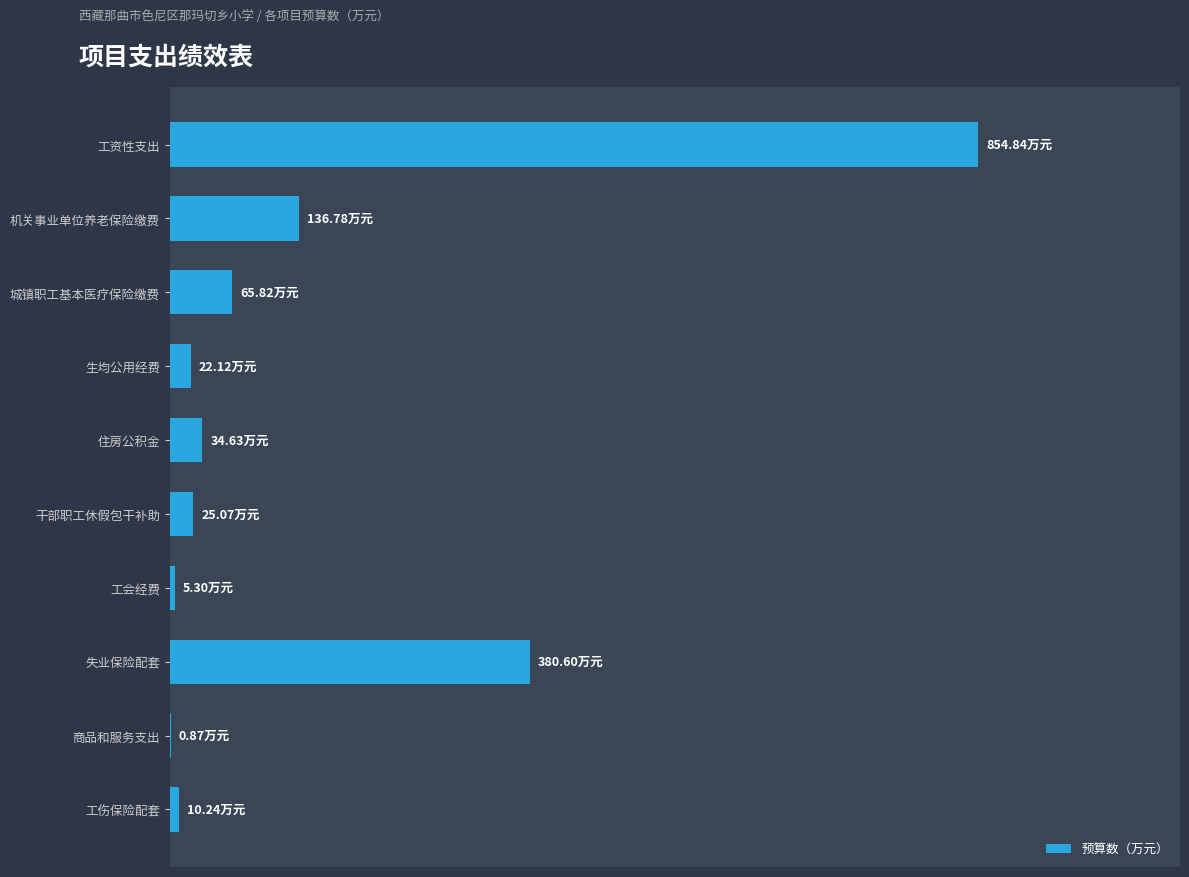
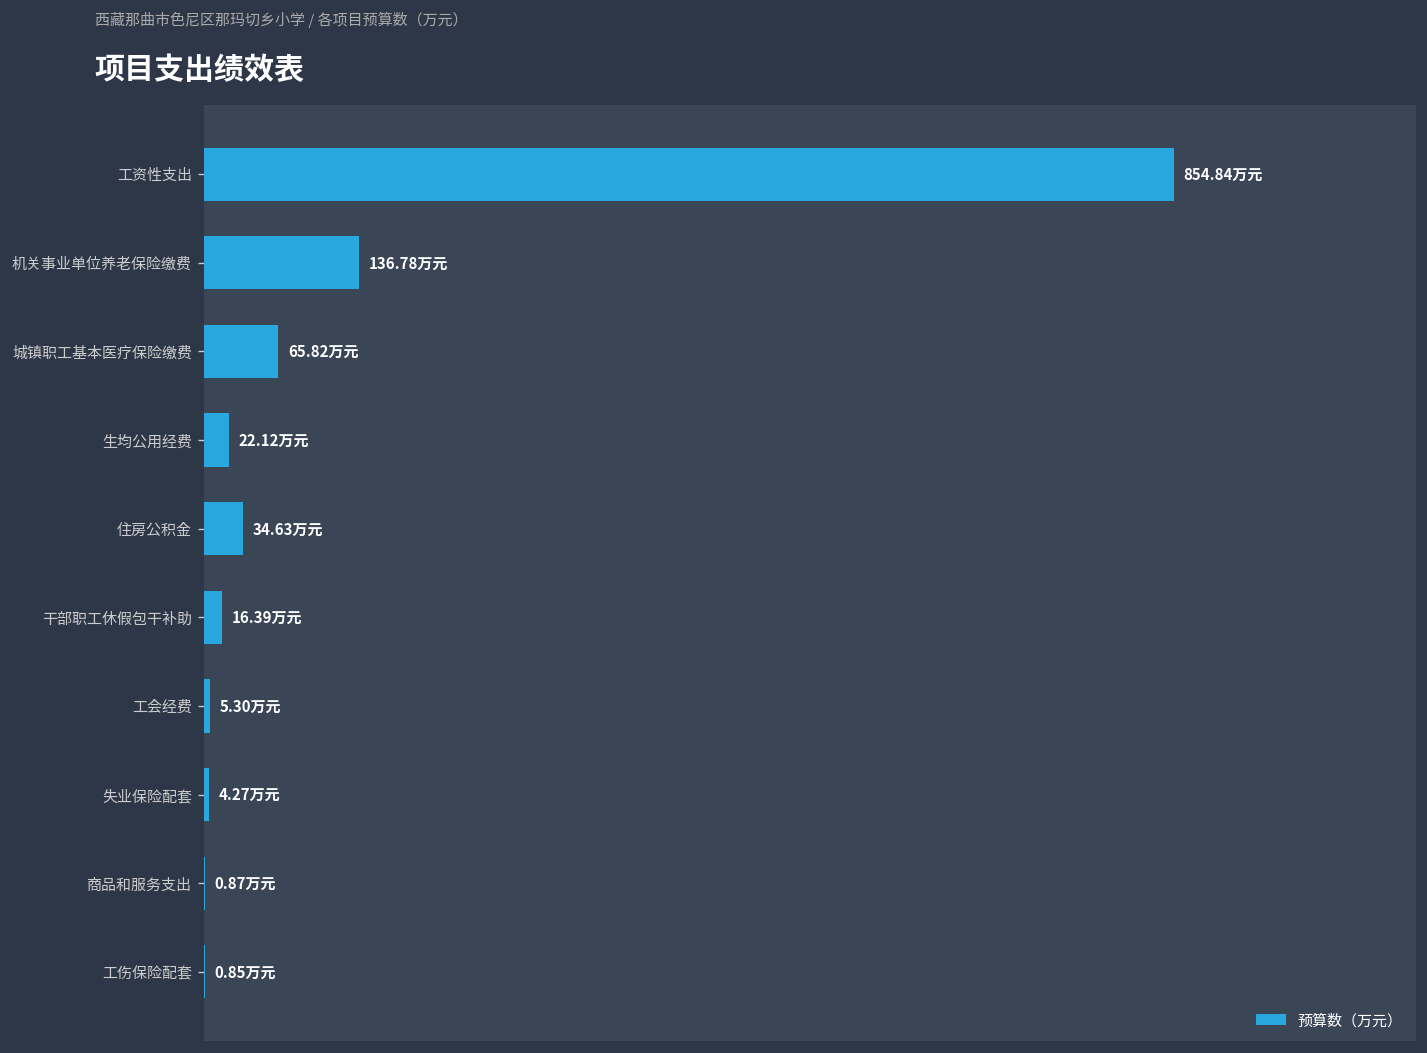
干部职工休假包干补助: 25.07 -> 16.39
失业保险配套: 380.60 -> 4.27
工伤保险配套: 10.24 -> 0.85
